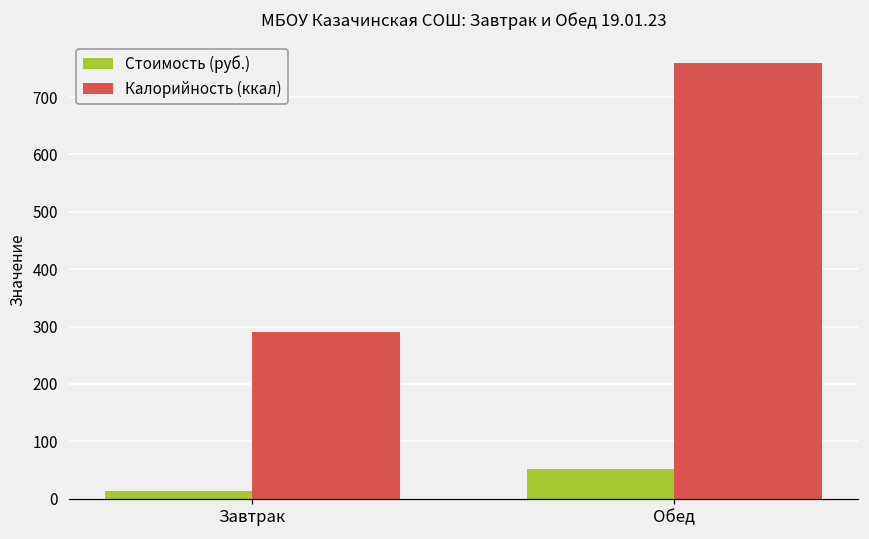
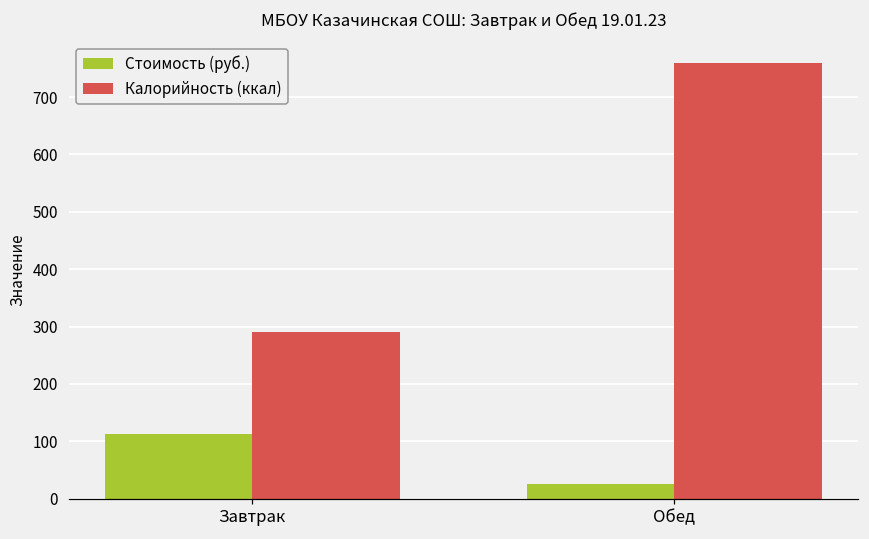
Стоимость (руб.), Завтрак: 10 -> 110
Стоимость (руб.), Обед: 50 -> 30
